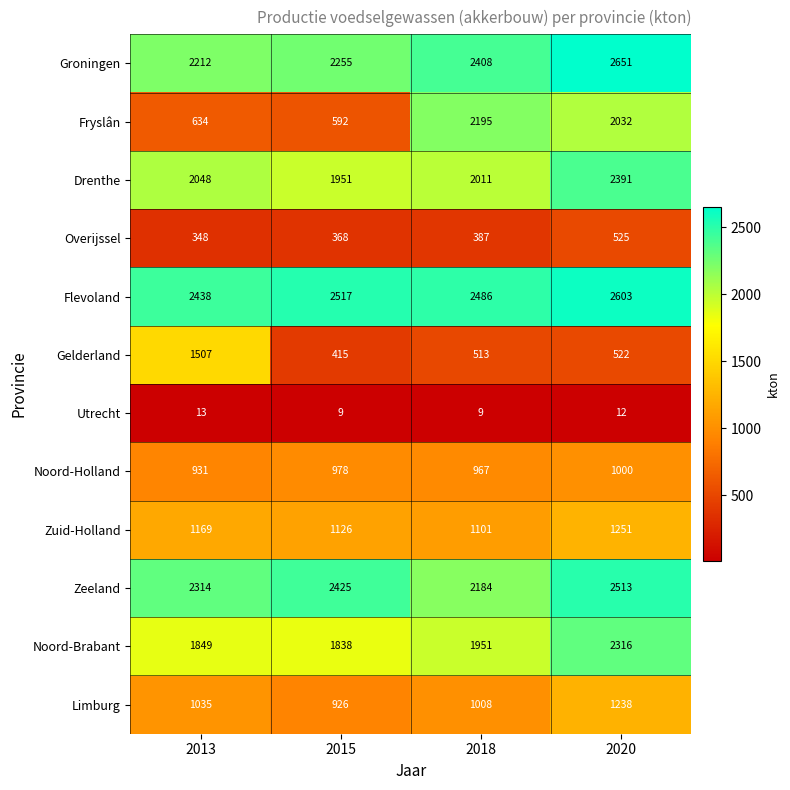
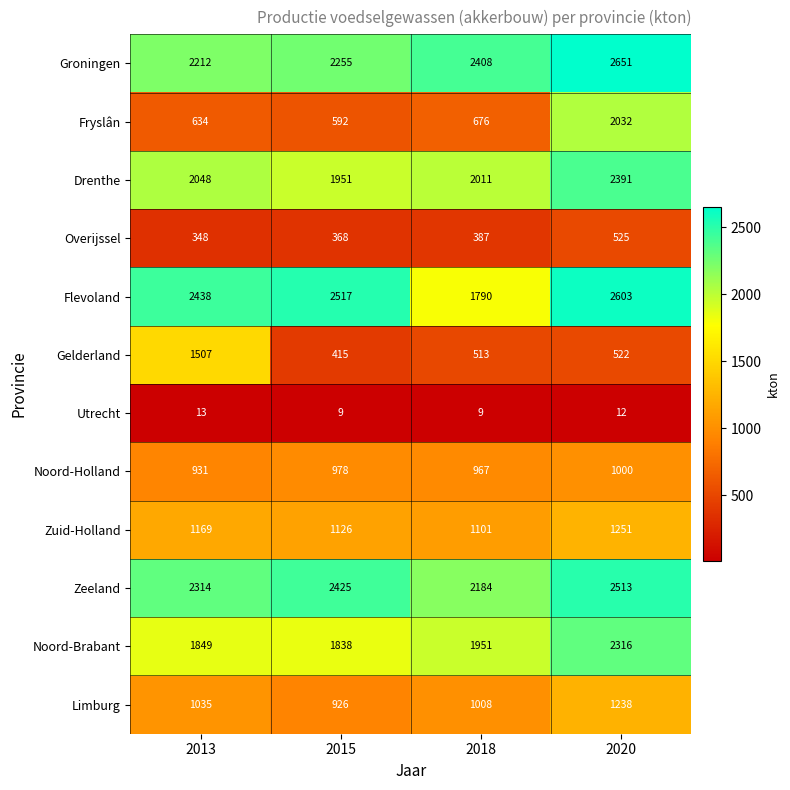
Fryslân, 2018: 2195 -> 676
Flevoland, 2018: 2486 -> 1790
